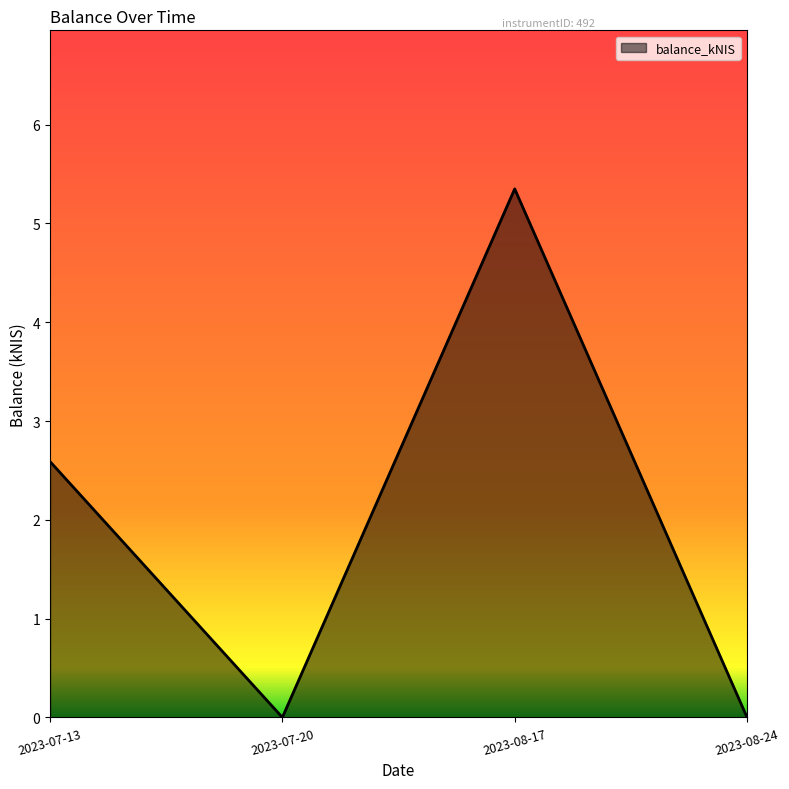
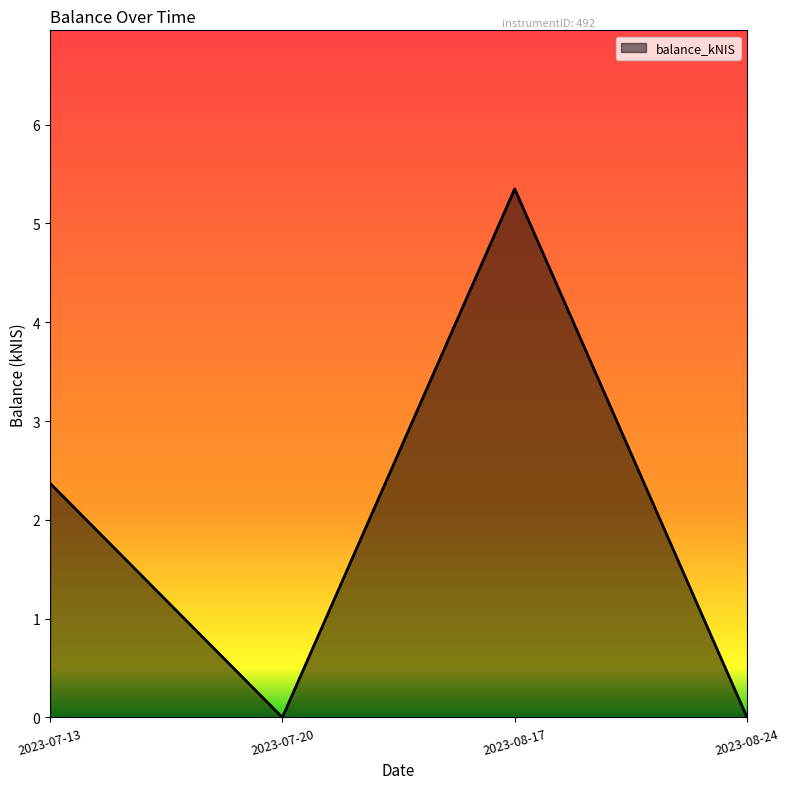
2023-07-13: 2.6 -> 2.4
